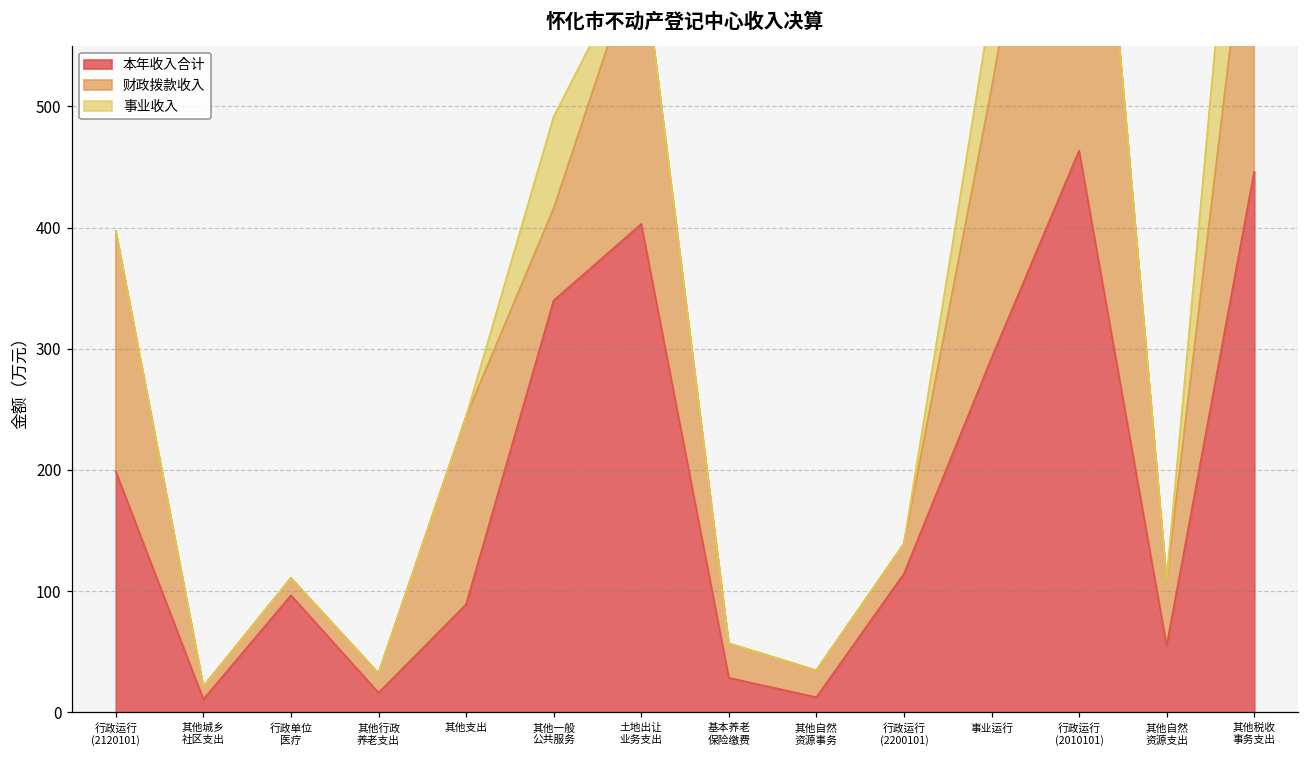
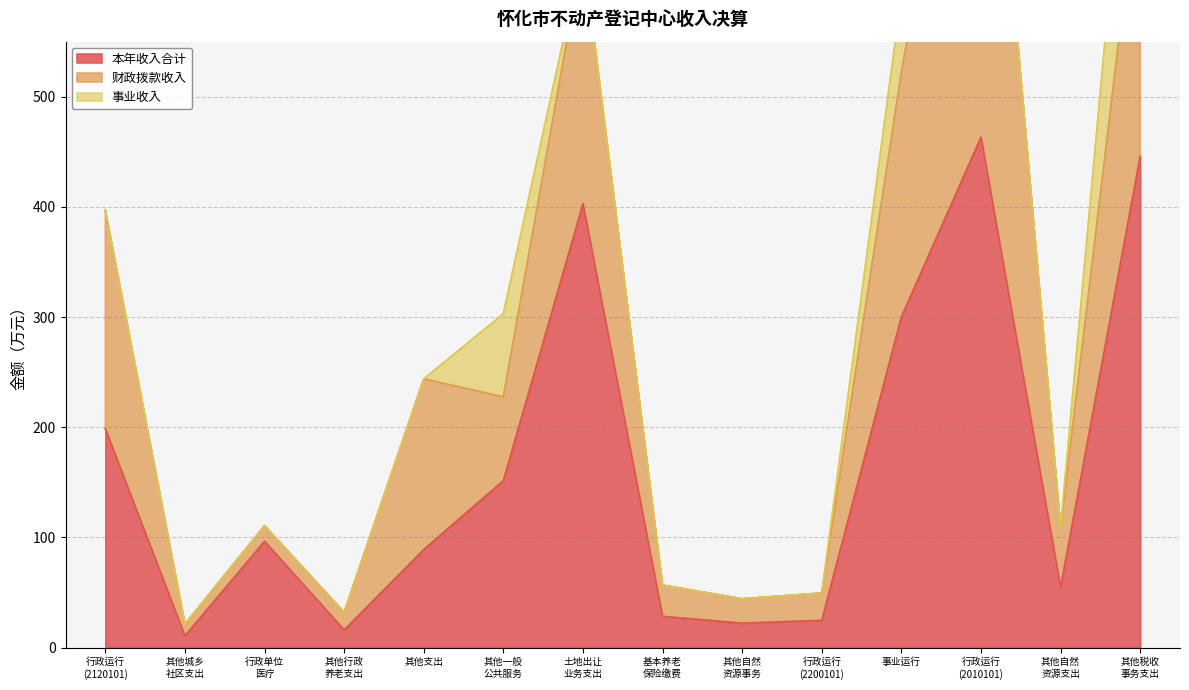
本年收入合计, 其他一般 公共服务: 340 -> 152
本年收入合计, 其他自然 资源事务: 12 -> 22
本年收入合计, 行政运行 (2200101): 114 -> 25
本年收入合计, 事业运行: 292 -> 300
